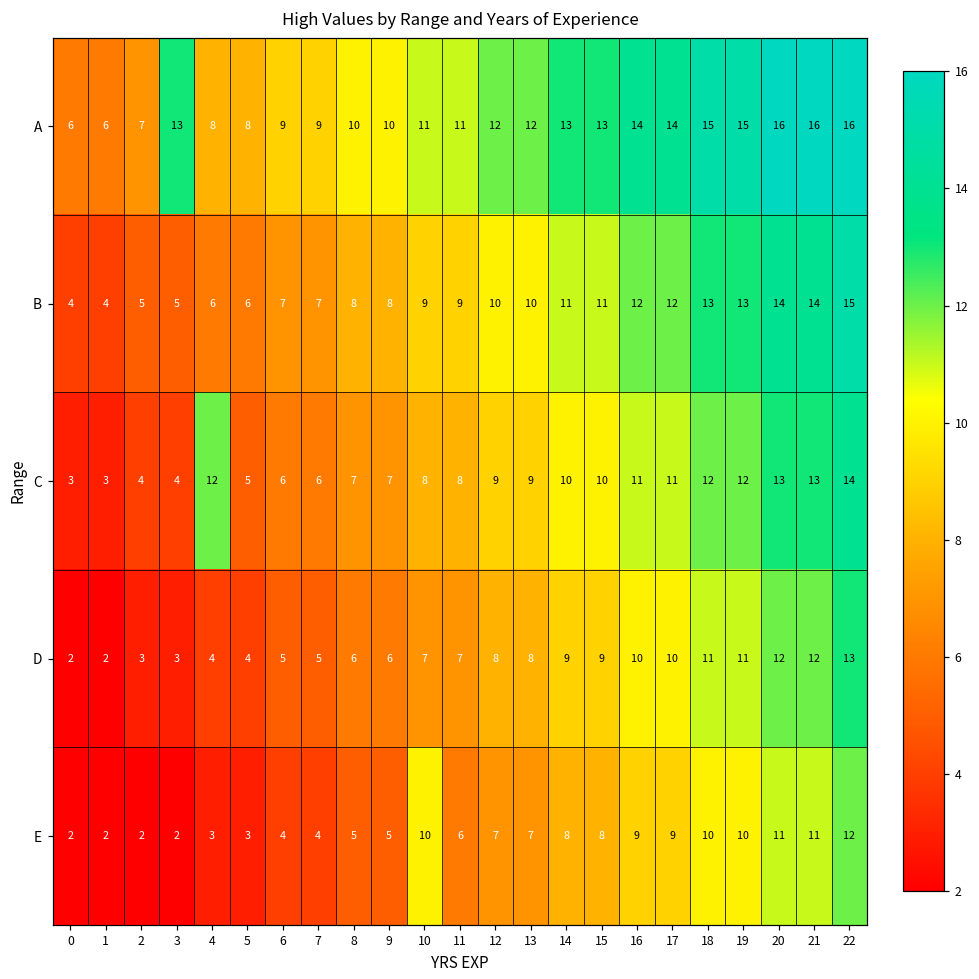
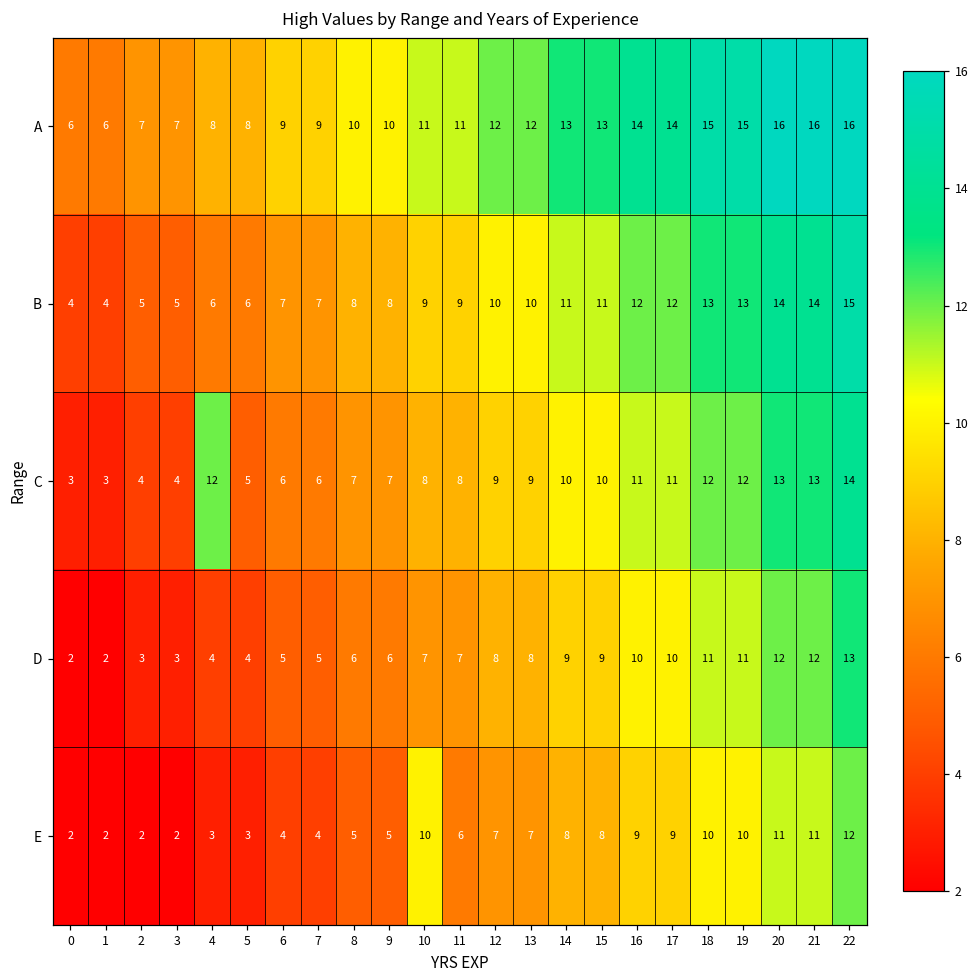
A, 3: 13 -> 7
